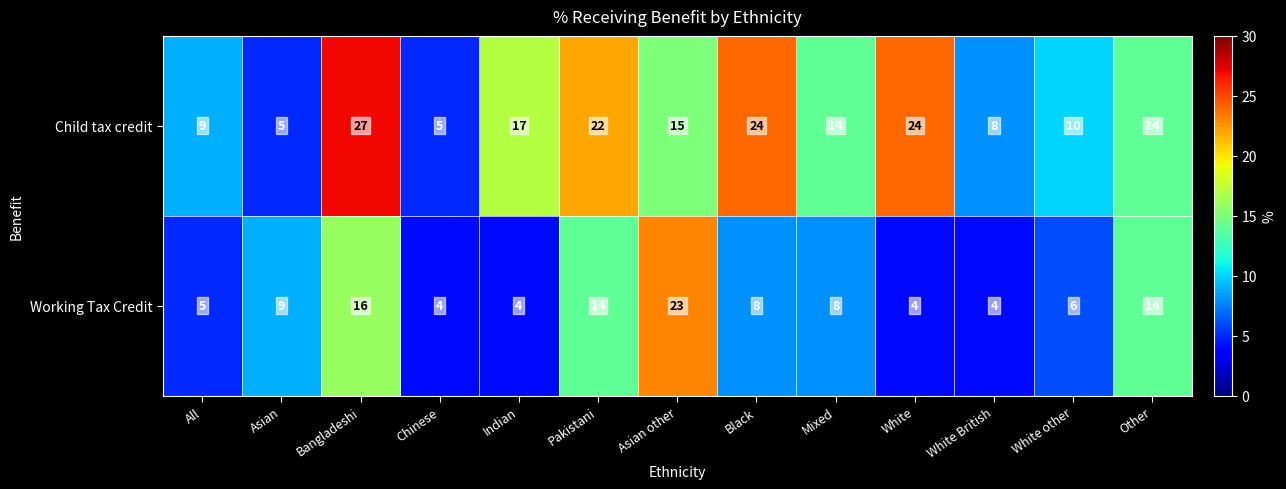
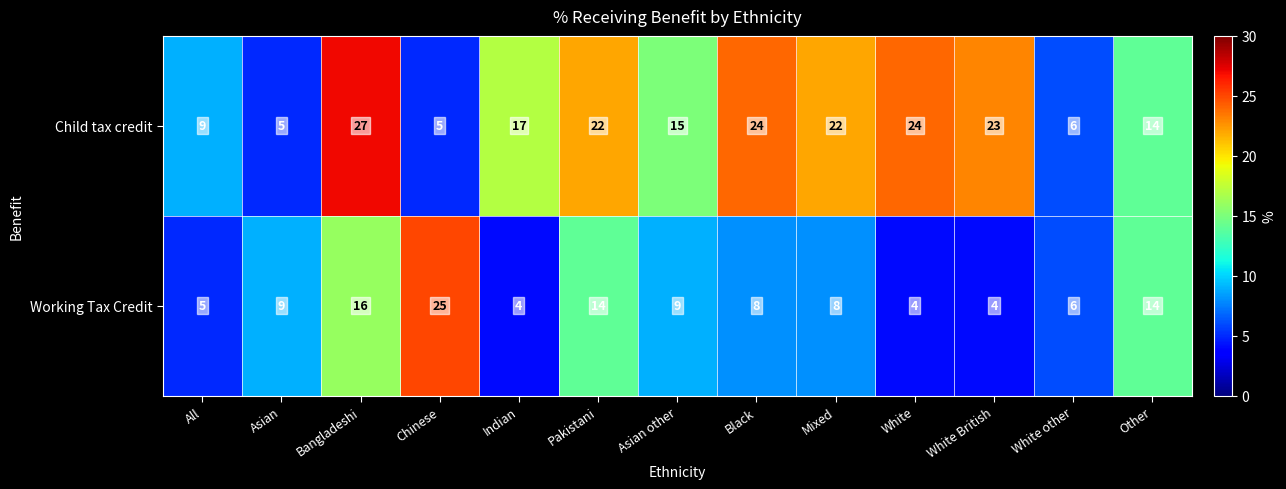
Child tax credit, Mixed: 14 -> 22
Child tax credit, White British: 8 -> 23
Child tax credit, White other: 10 -> 6
Working Tax Credit, Chinese: 4 -> 25
Working Tax Credit, Asian other: 23 -> 9
